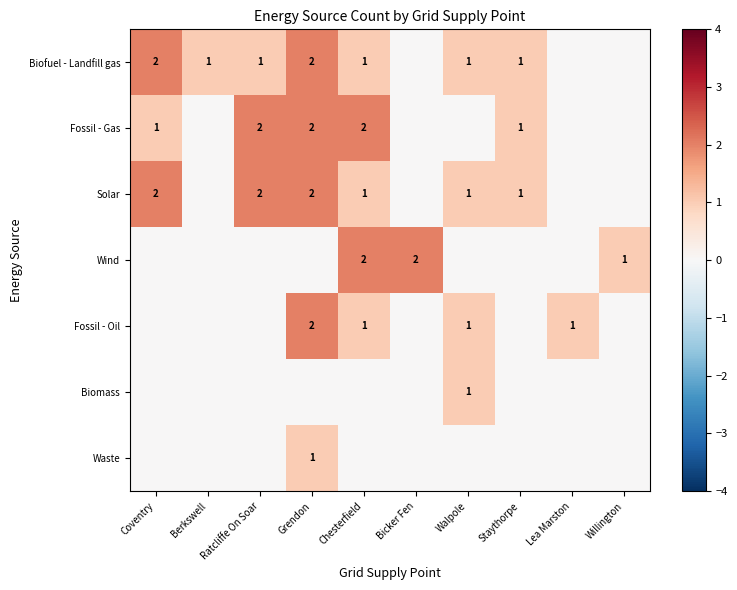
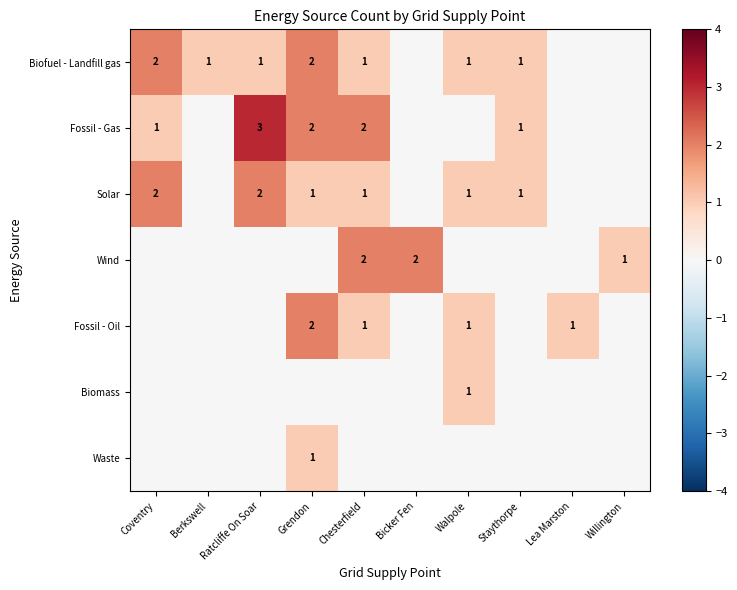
Fossil - Gas, Ratcliffe On Soar: 2 -> 3
Solar, Grendon: 2 -> 1
